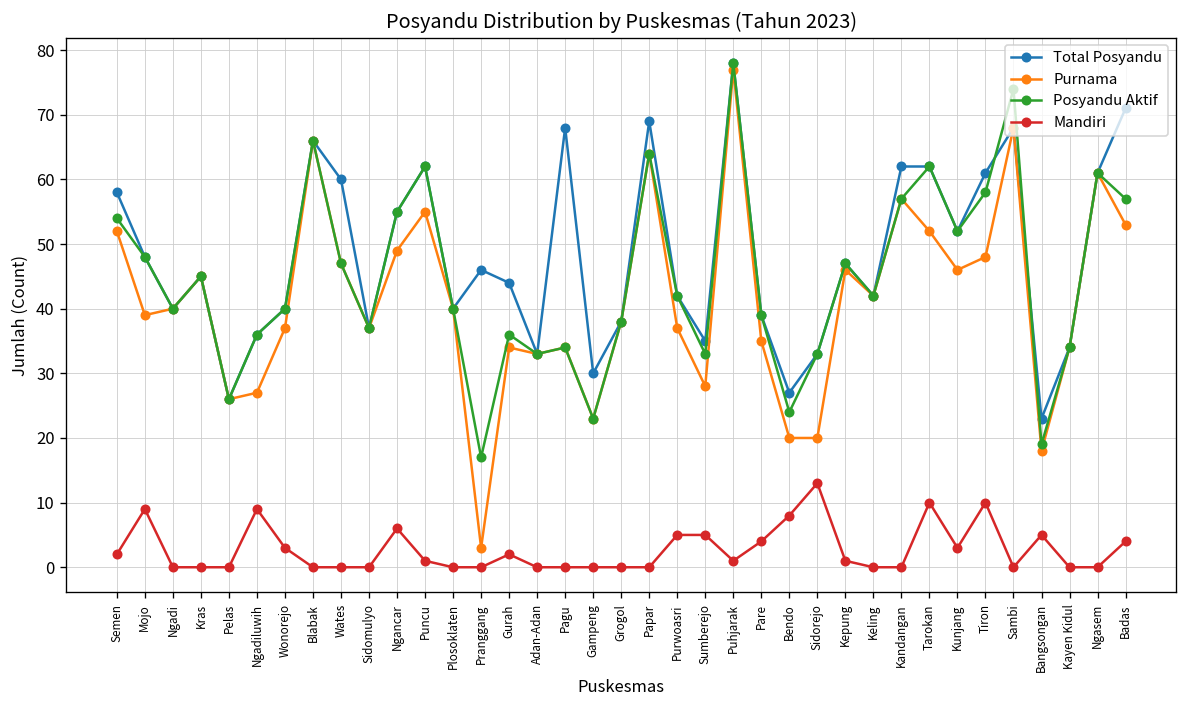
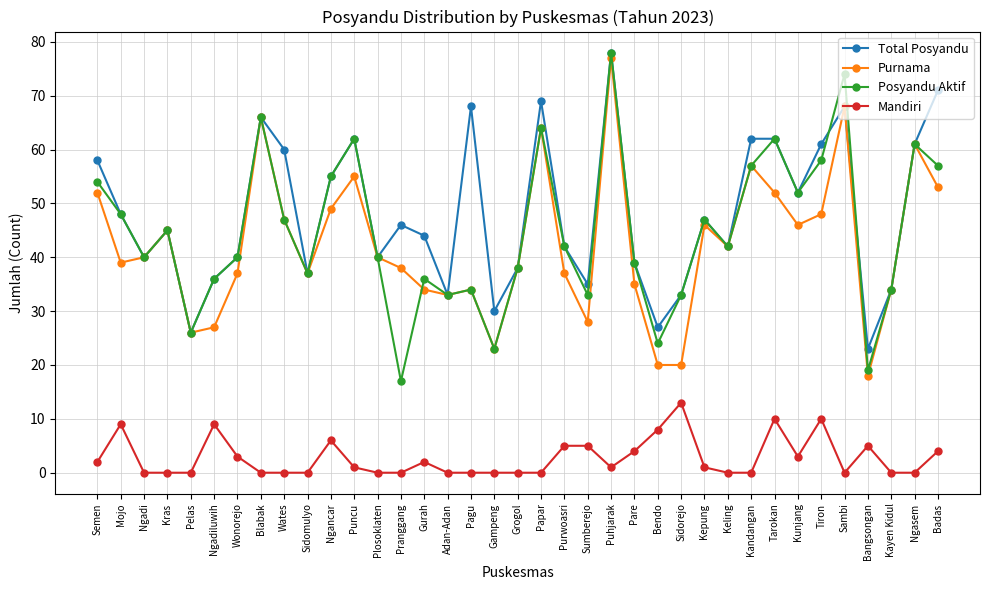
Purnama, Pranggang: 3 -> 38
